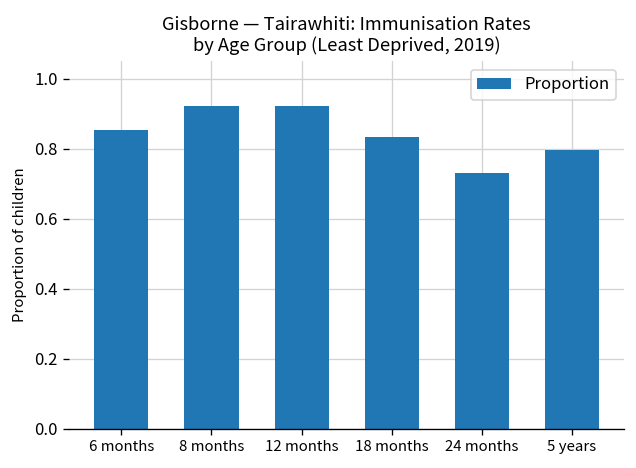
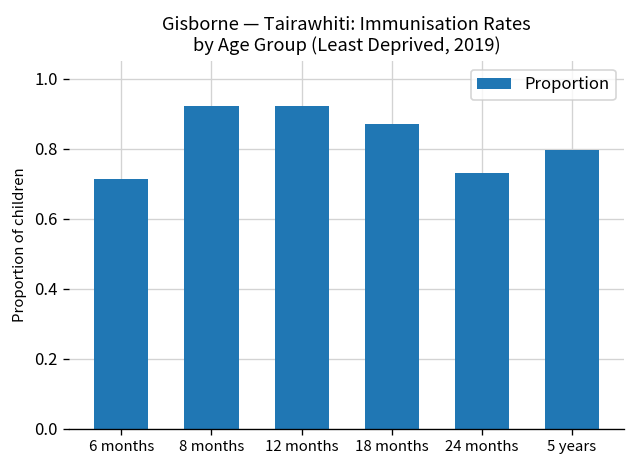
6 months: 0.85 -> 0.71
18 months: 0.83 -> 0.87
